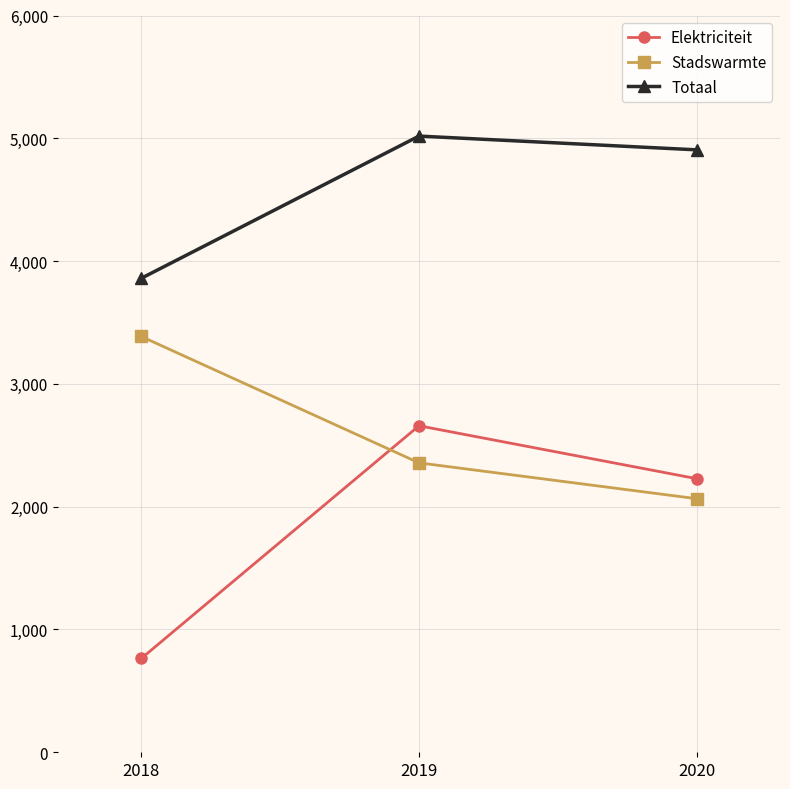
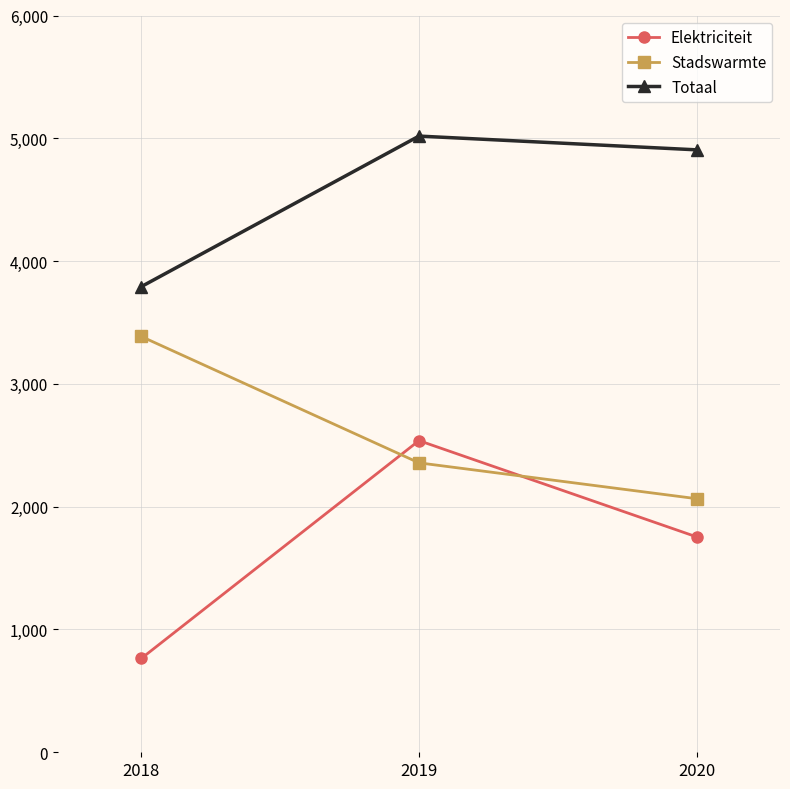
Totaal, 2018: 3,860 -> 3,790
Elektriciteit, 2019: 2,660 -> 2,540
Elektriciteit, 2020: 2,230 -> 1,750
